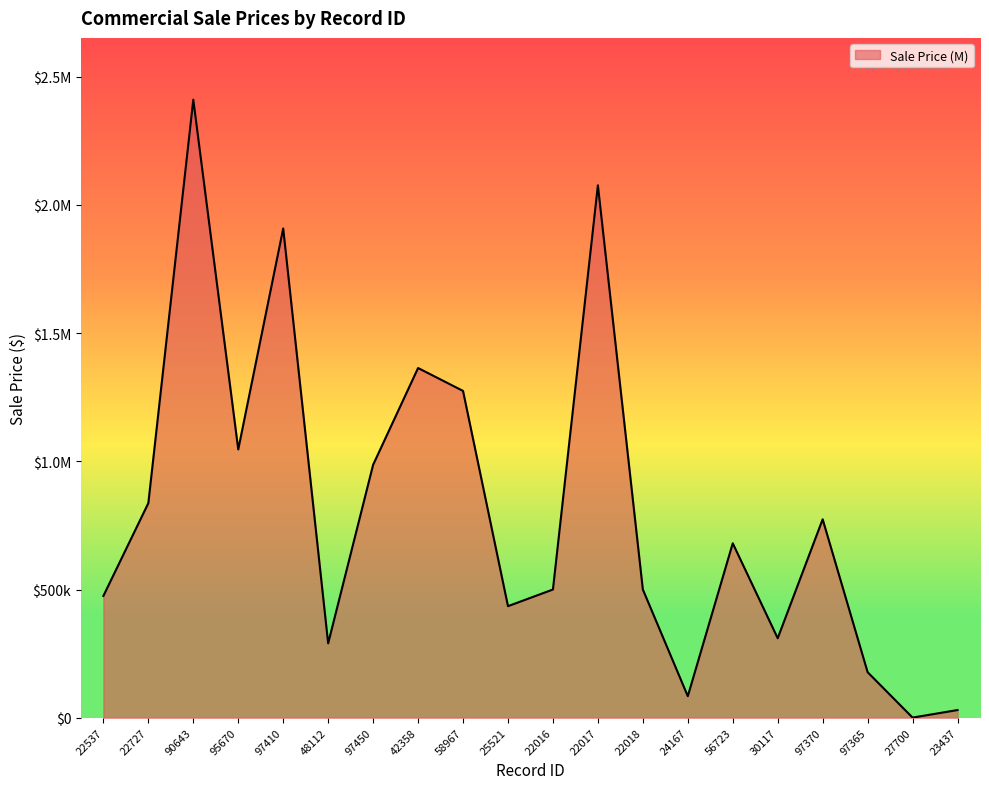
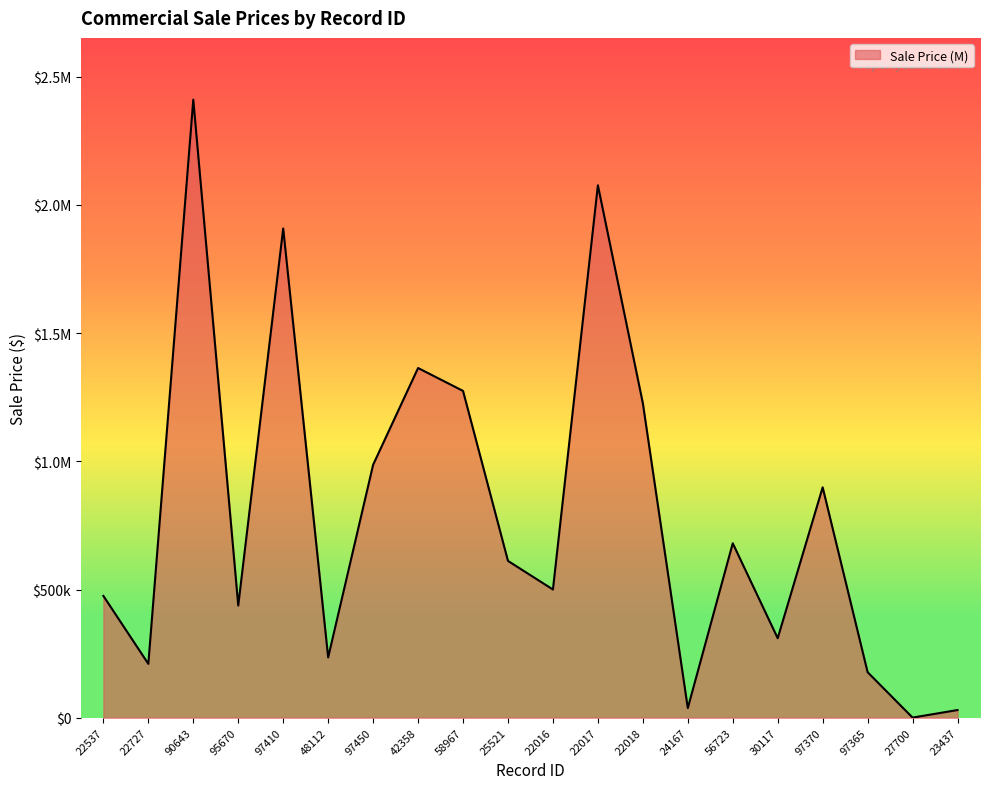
22727: $840000 -> $210000
95670: $1050000 -> $440000
48112: $290000 -> $240000
25521: $440000 -> $610000
22018: $500000 -> $1230000
24167: $80000 -> $40000
97370: $770000 -> $900000
